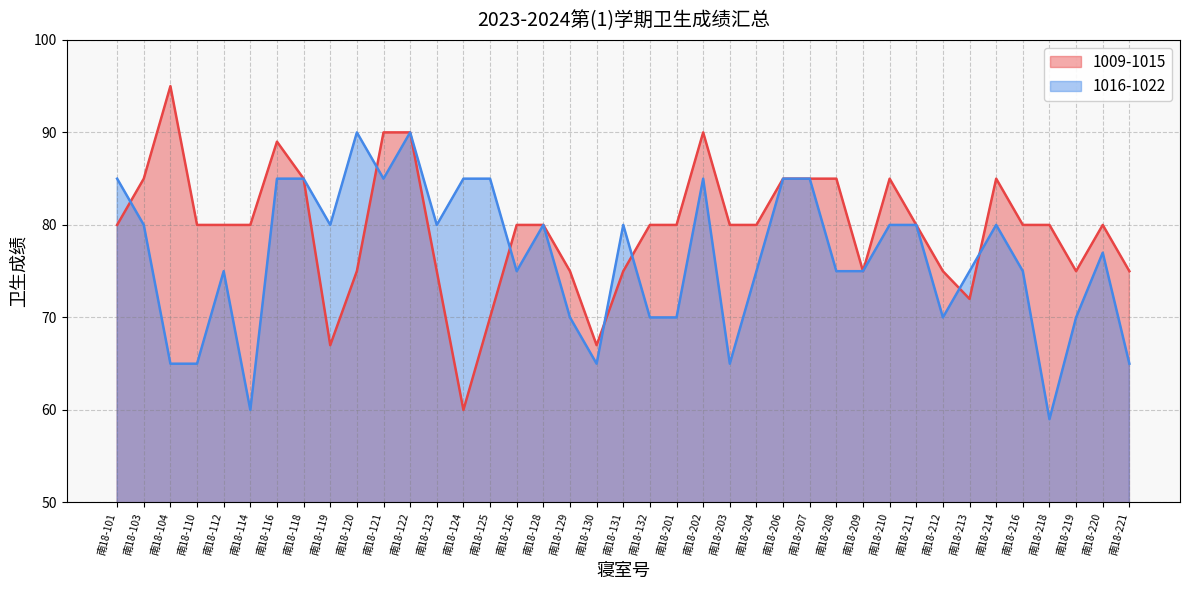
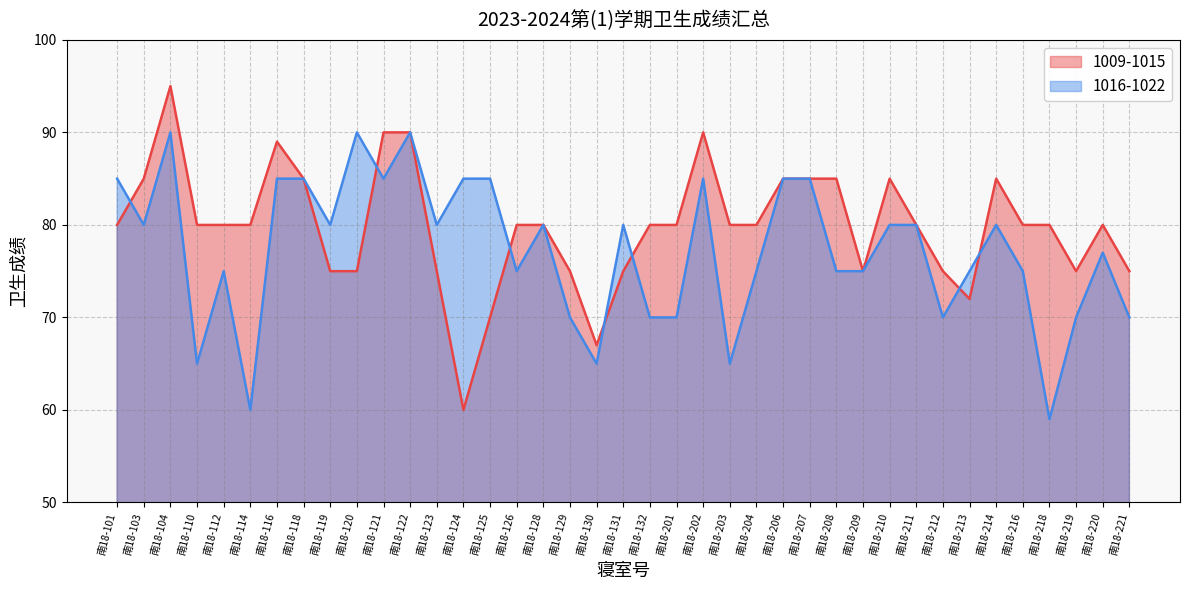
1016-1022, 南18-104: 65 -> 90
1009-1015, 南18-119: 67 -> 75
1016-1022, 南18-221: 65 -> 70
